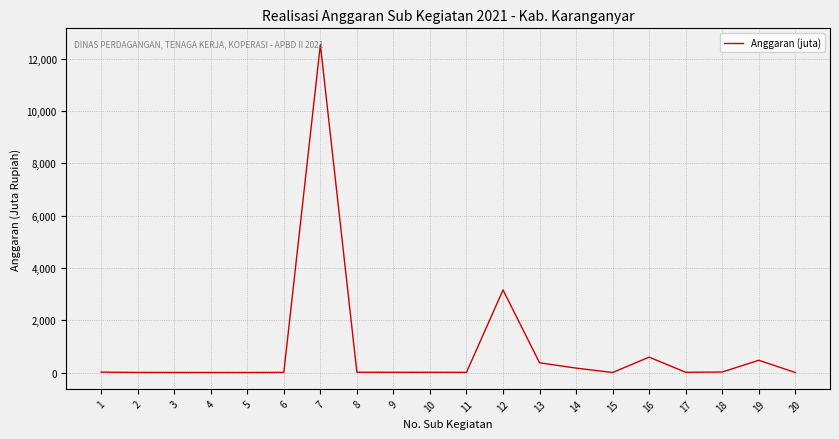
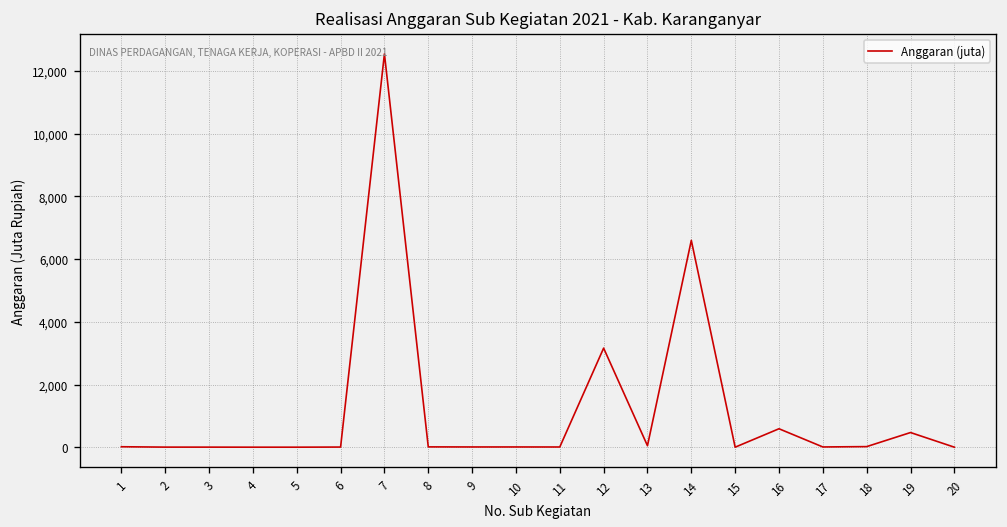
13: 400 -> 100
14: 200 -> 6,600
